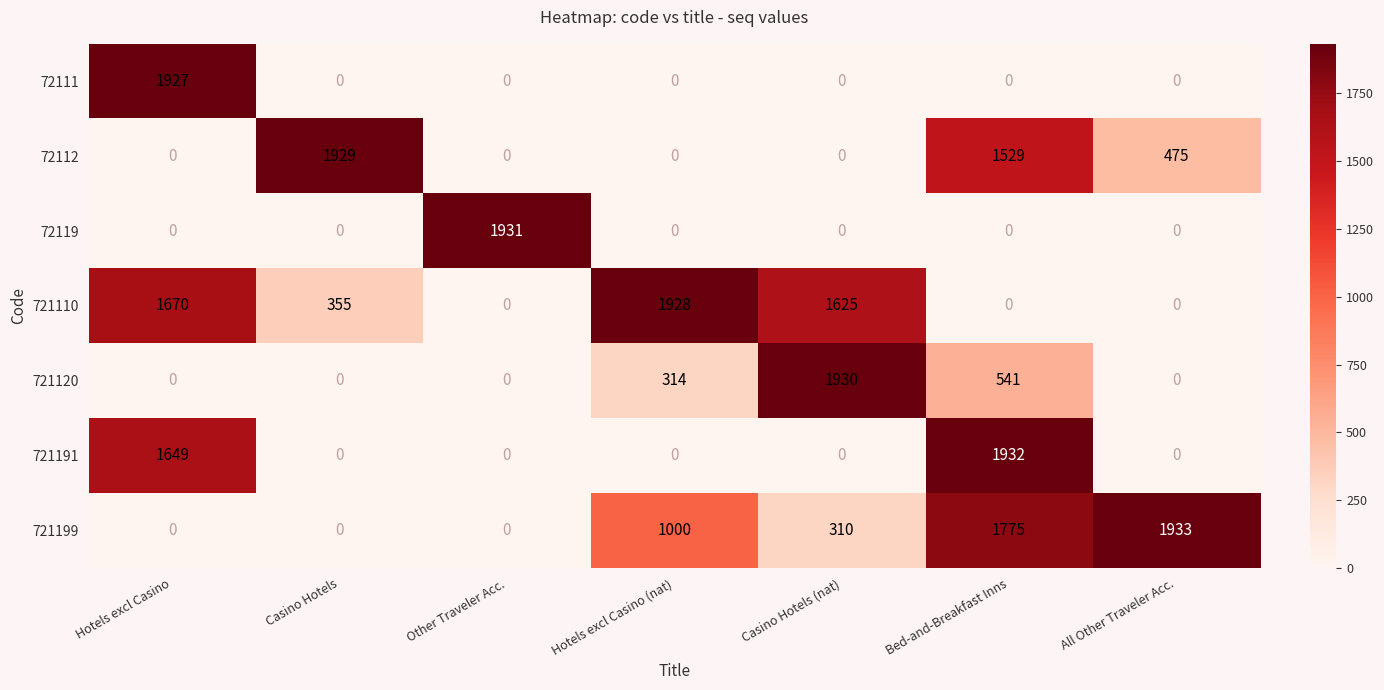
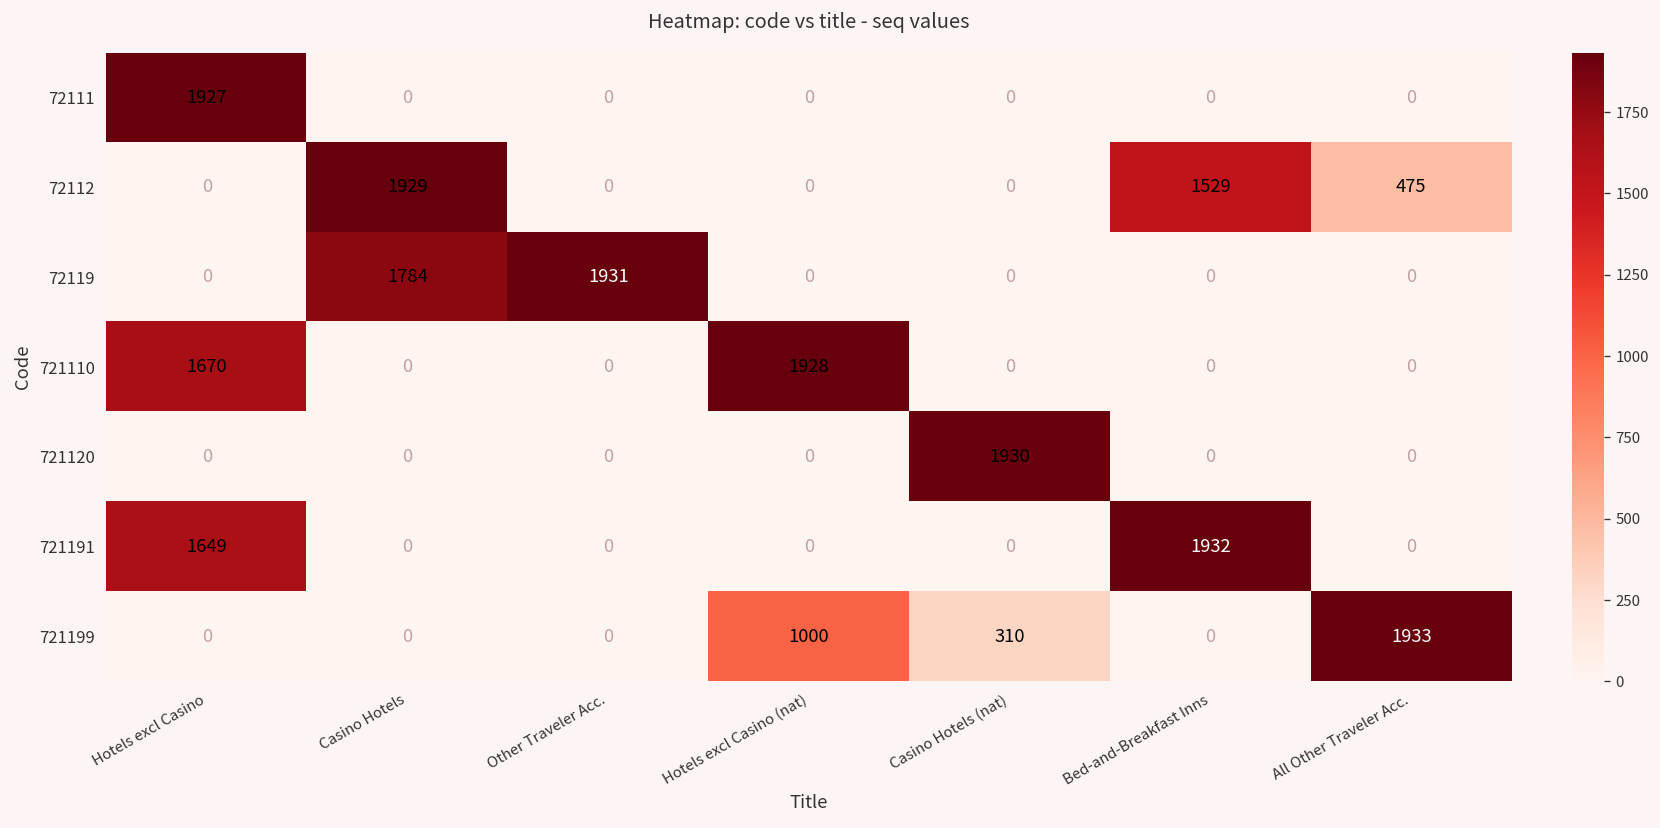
72119, Casino Hotels: 0 -> 1784
721110, Casino Hotels: 355 -> 0
721110, Casino Hotels (nat): 1625 -> 0
721120, Hotels excl Casino (nat): 314 -> 0
721120, Bed-and-Breakfast Inns: 541 -> 0
721199, Bed-and-Breakfast Inns: 1775 -> 0
